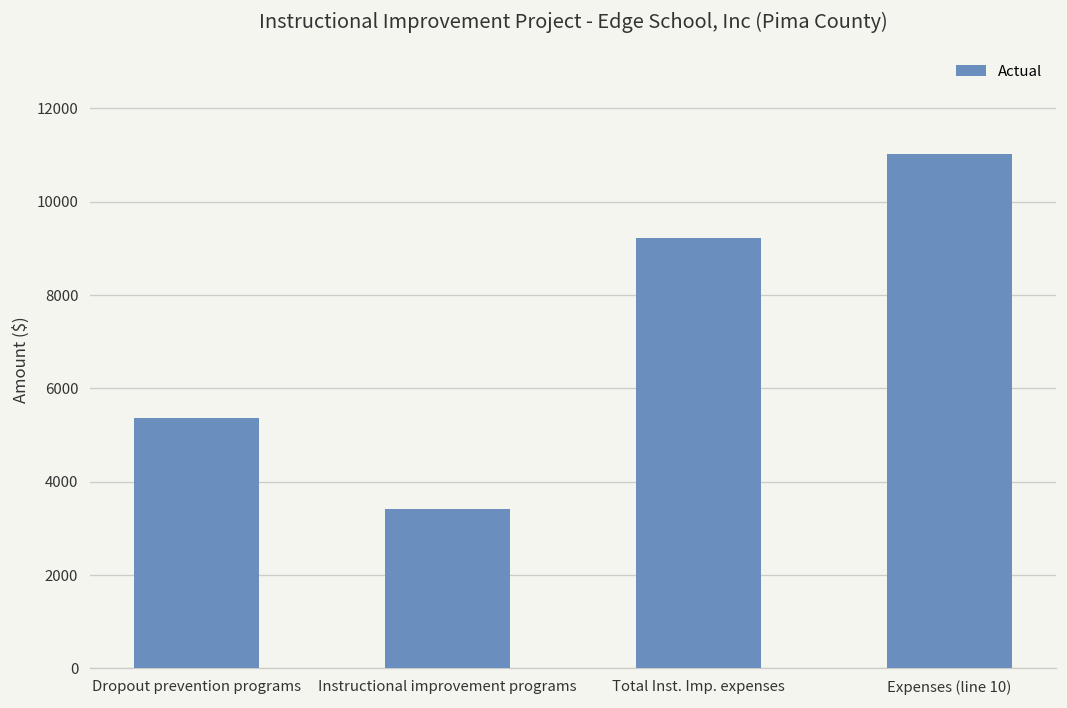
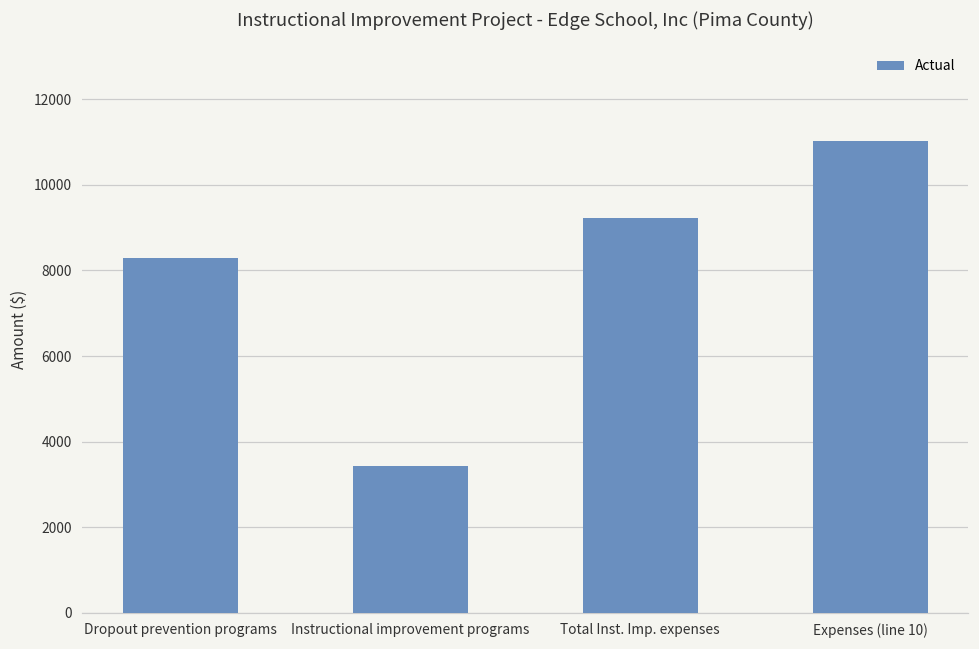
Dropout prevention programs: 5400 -> 8300
